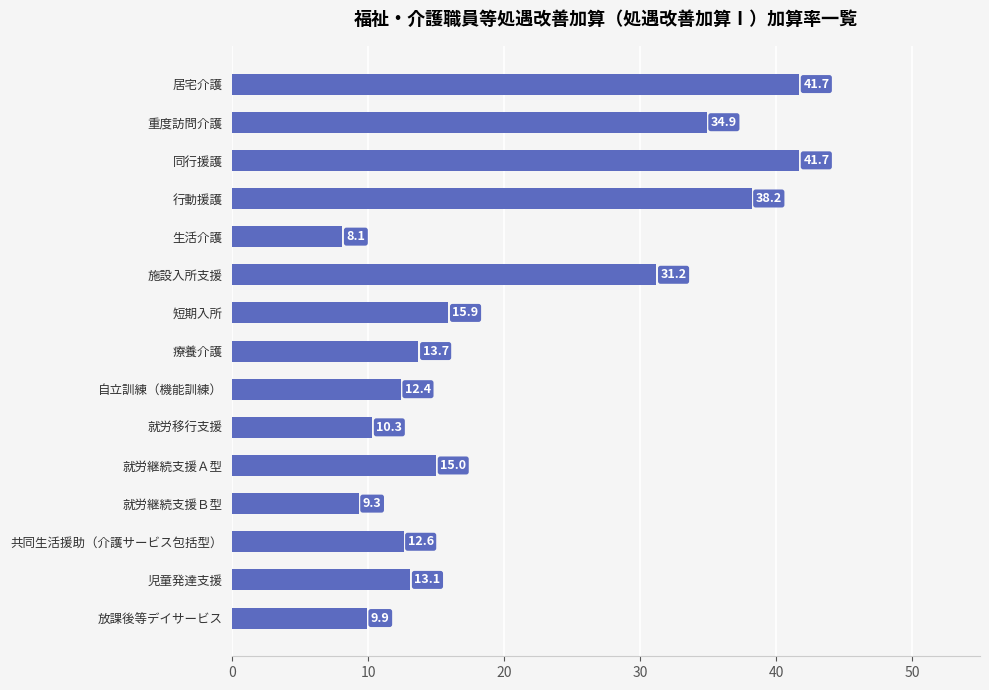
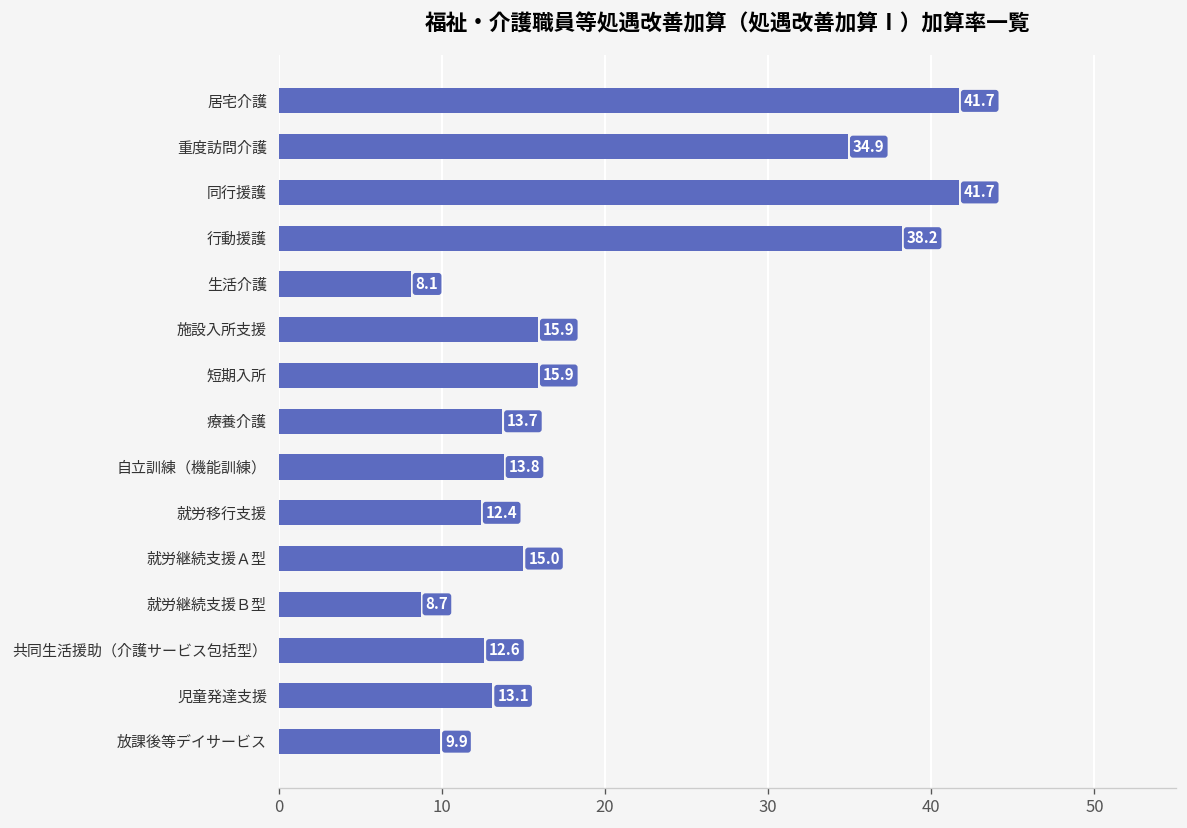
施設入所支援: 31.2 -> 15.9
自立訓練（機能訓練）: 12.4 -> 13.8
就労移行支援: 10.3 -> 12.4
就労継続支援Ｂ型: 9.3 -> 8.7
